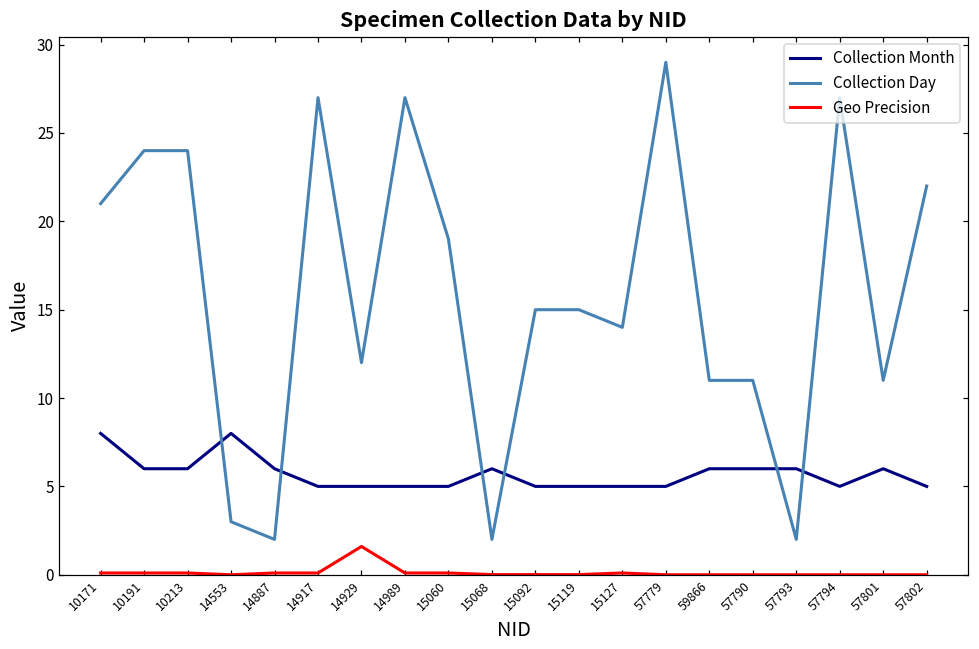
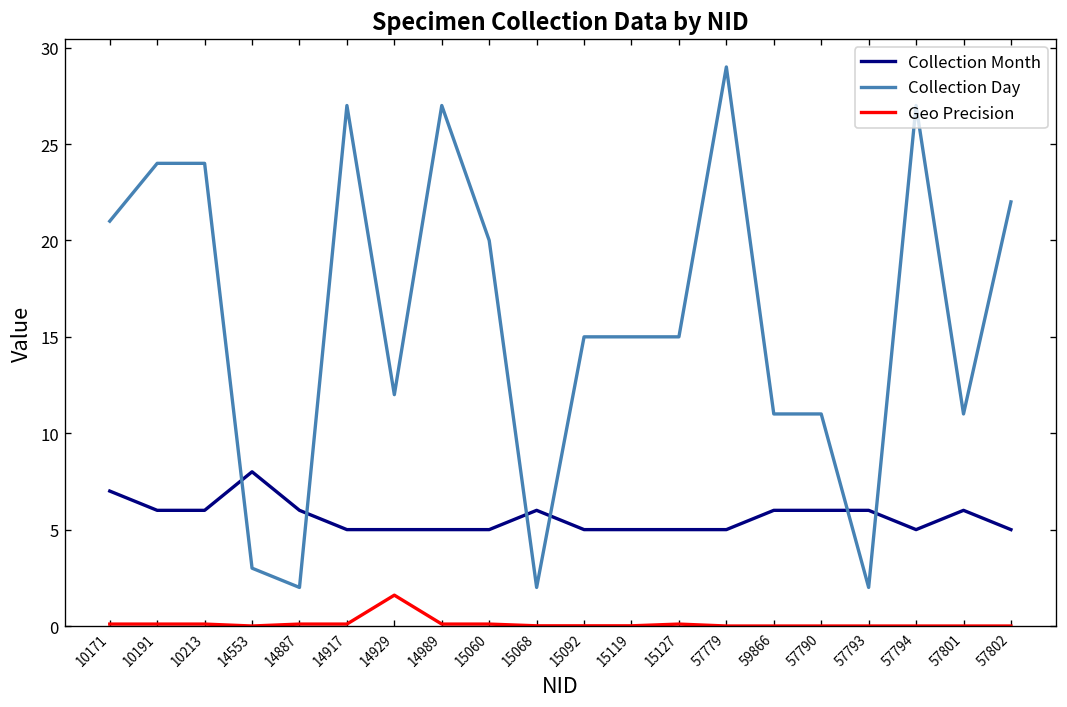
Collection Month, 10171: 8 -> 7
Collection Day, 15060: 19 -> 20
Collection Day, 15127: 14 -> 15
